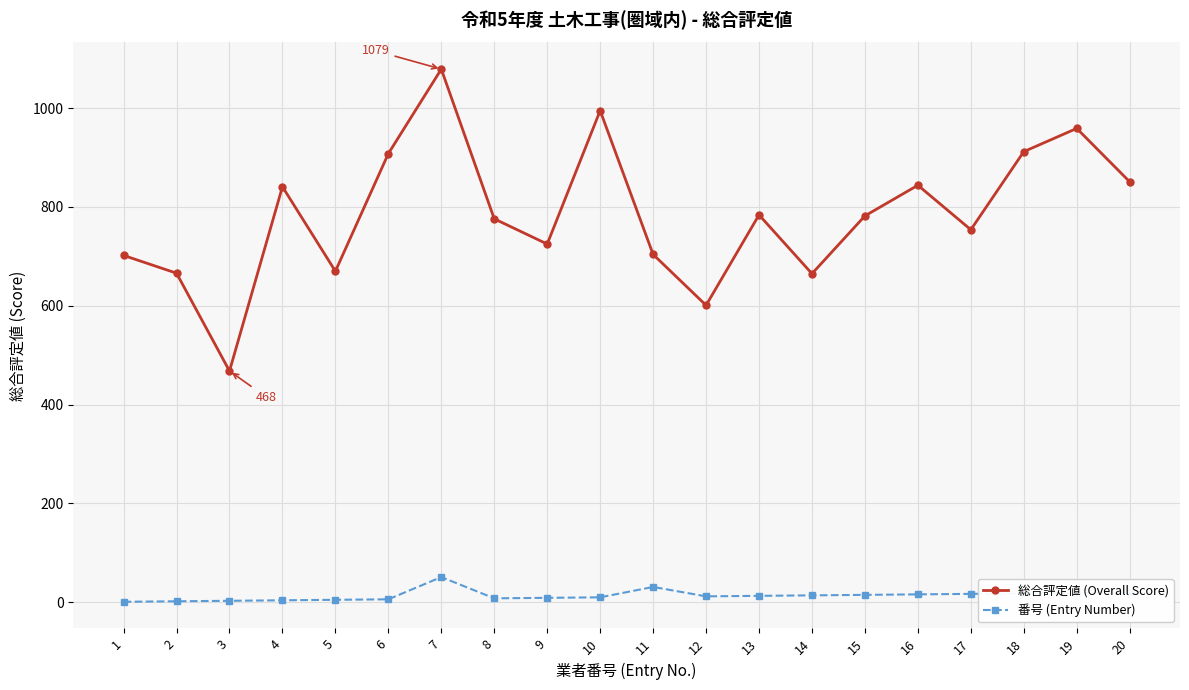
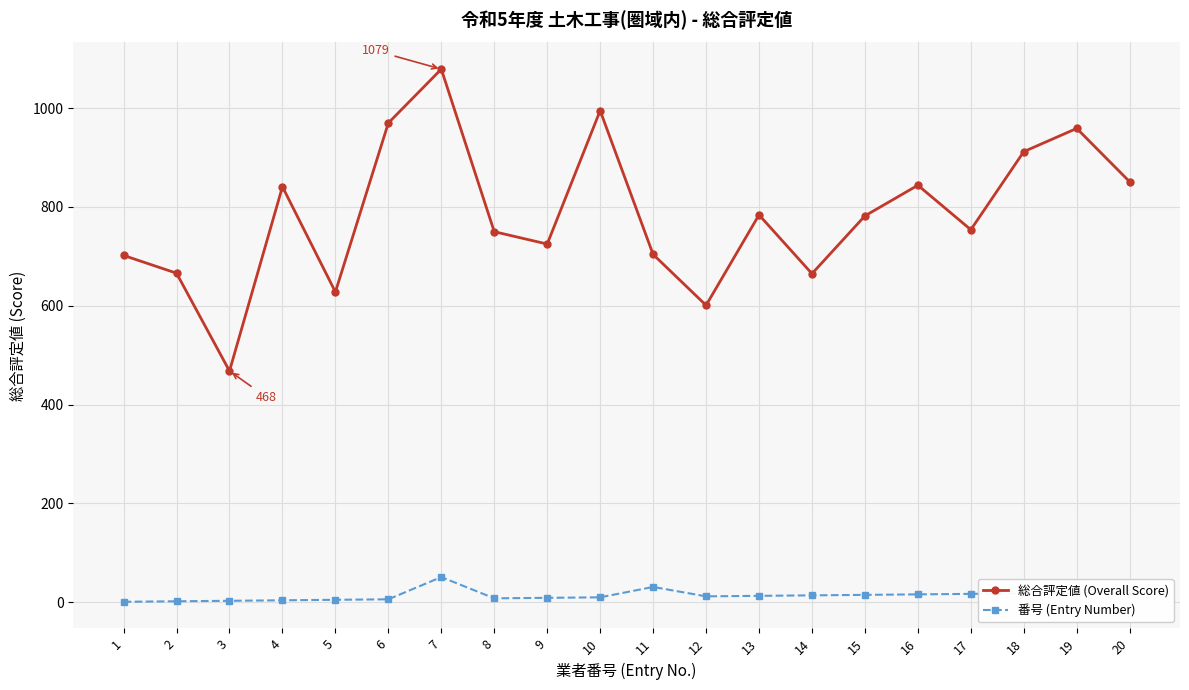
総合評定値 (Overall Score), 5: 670 -> 630
総合評定値 (Overall Score), 6: 910 -> 970
総合評定値 (Overall Score), 8: 780 -> 750
